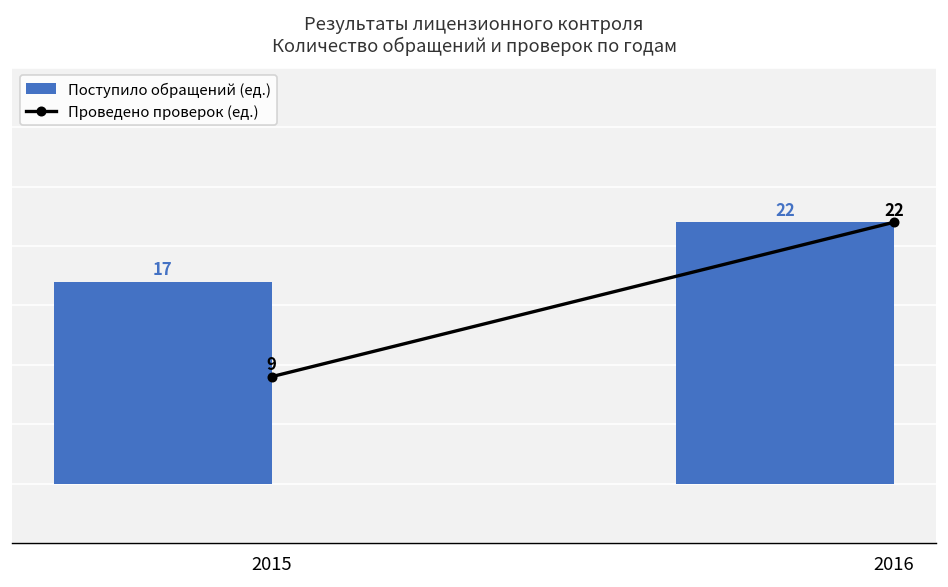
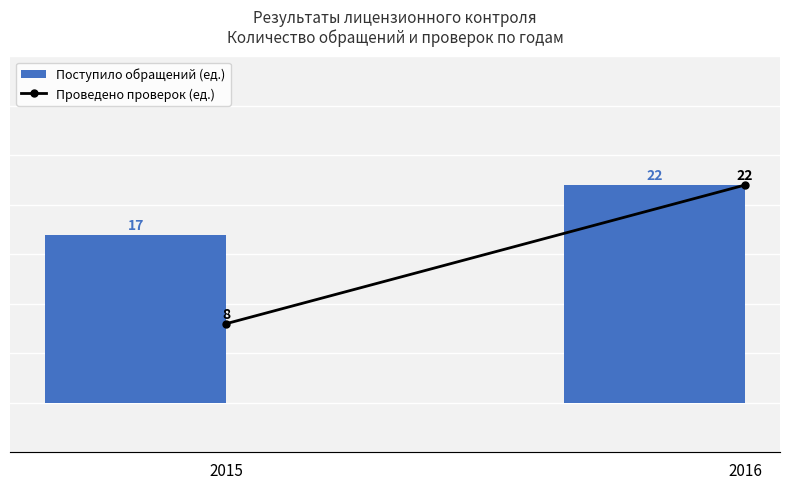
Проведено проверок (ед.), 2015: 9 -> 8
